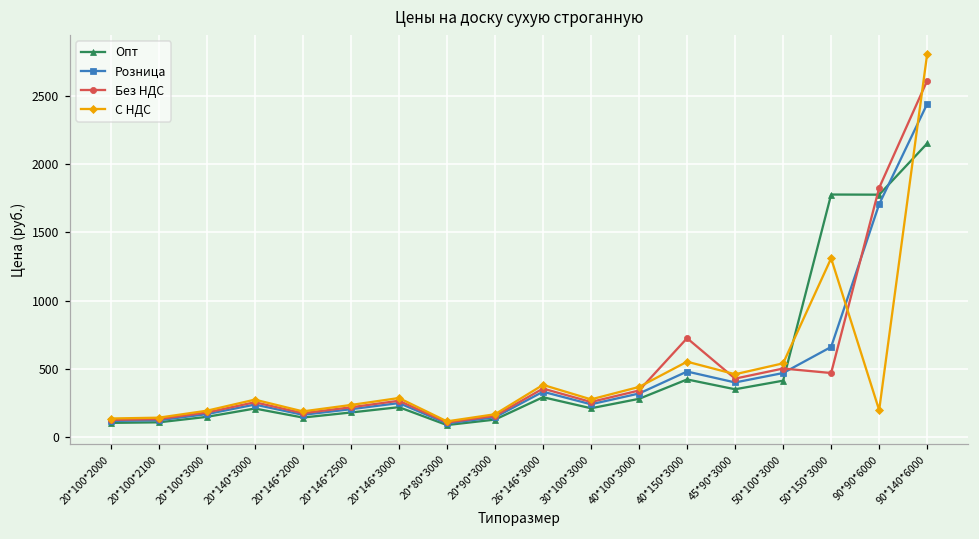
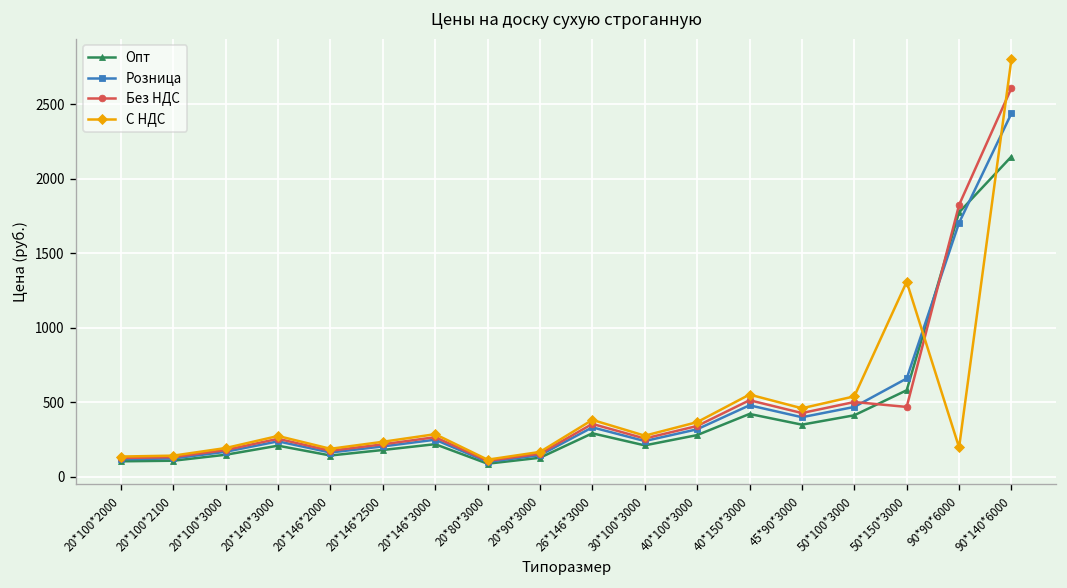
Без НДС, 40*150*3000: 720 -> 510
Опт, 50*150*3000: 1780 -> 580
